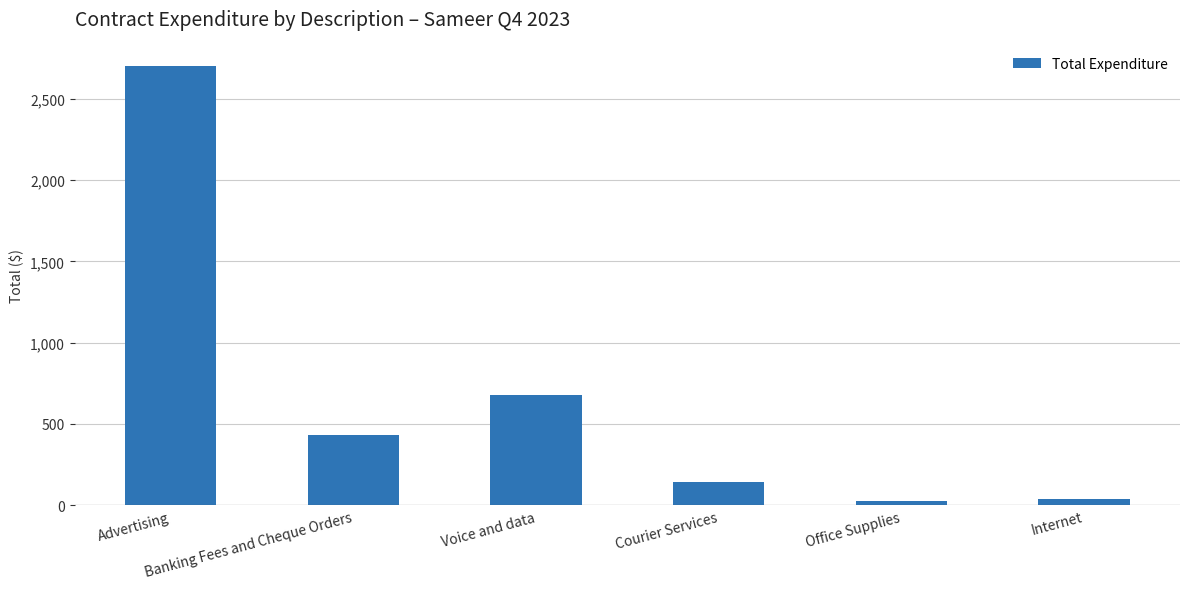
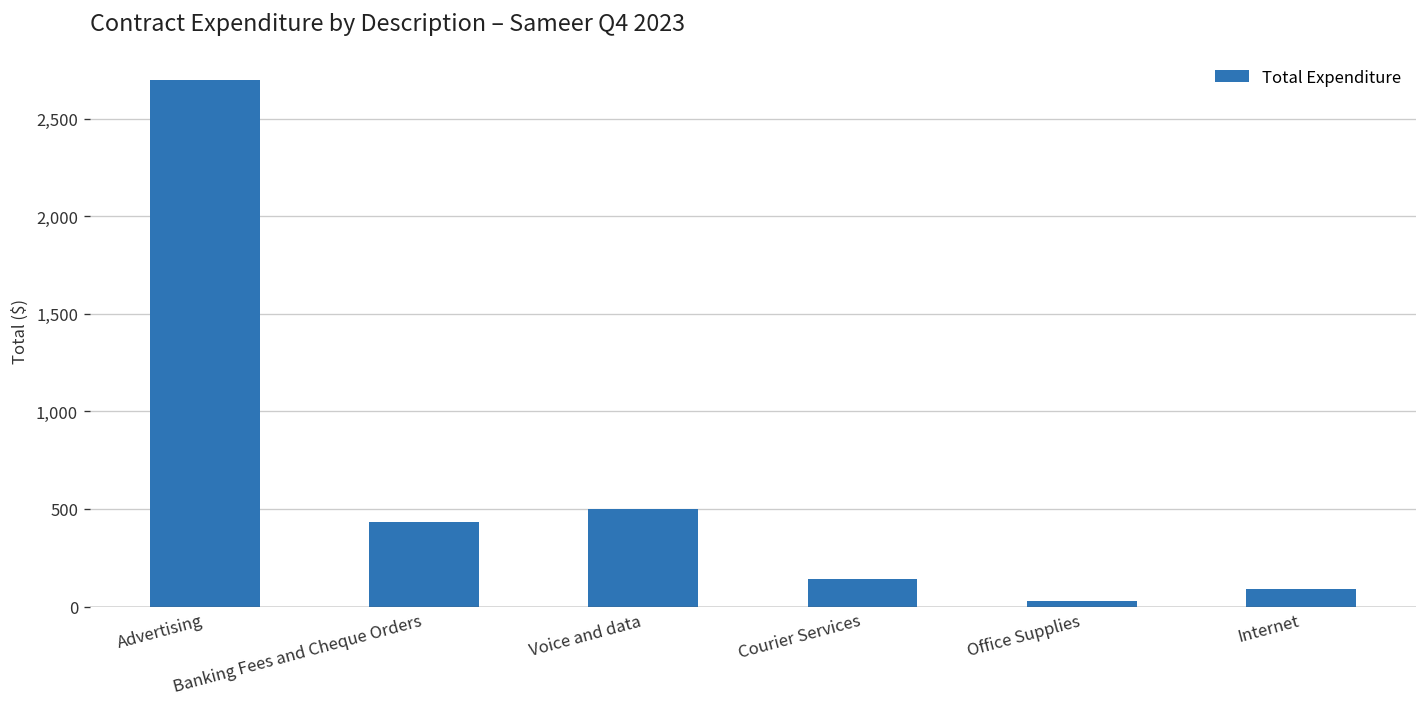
Voice and data: 680 -> 500
Internet: 40 -> 90
